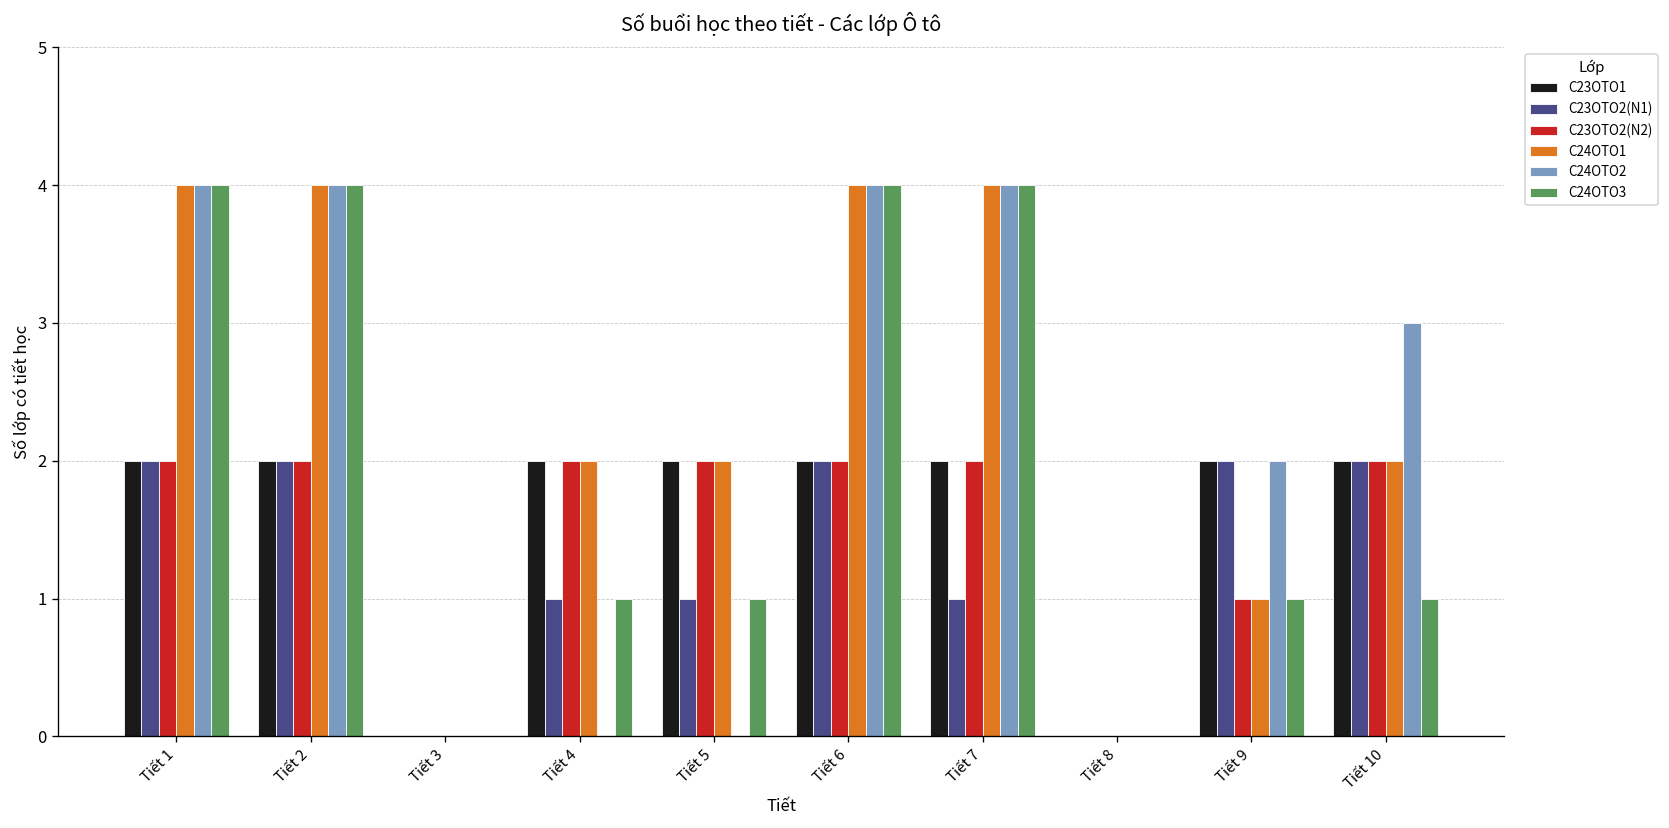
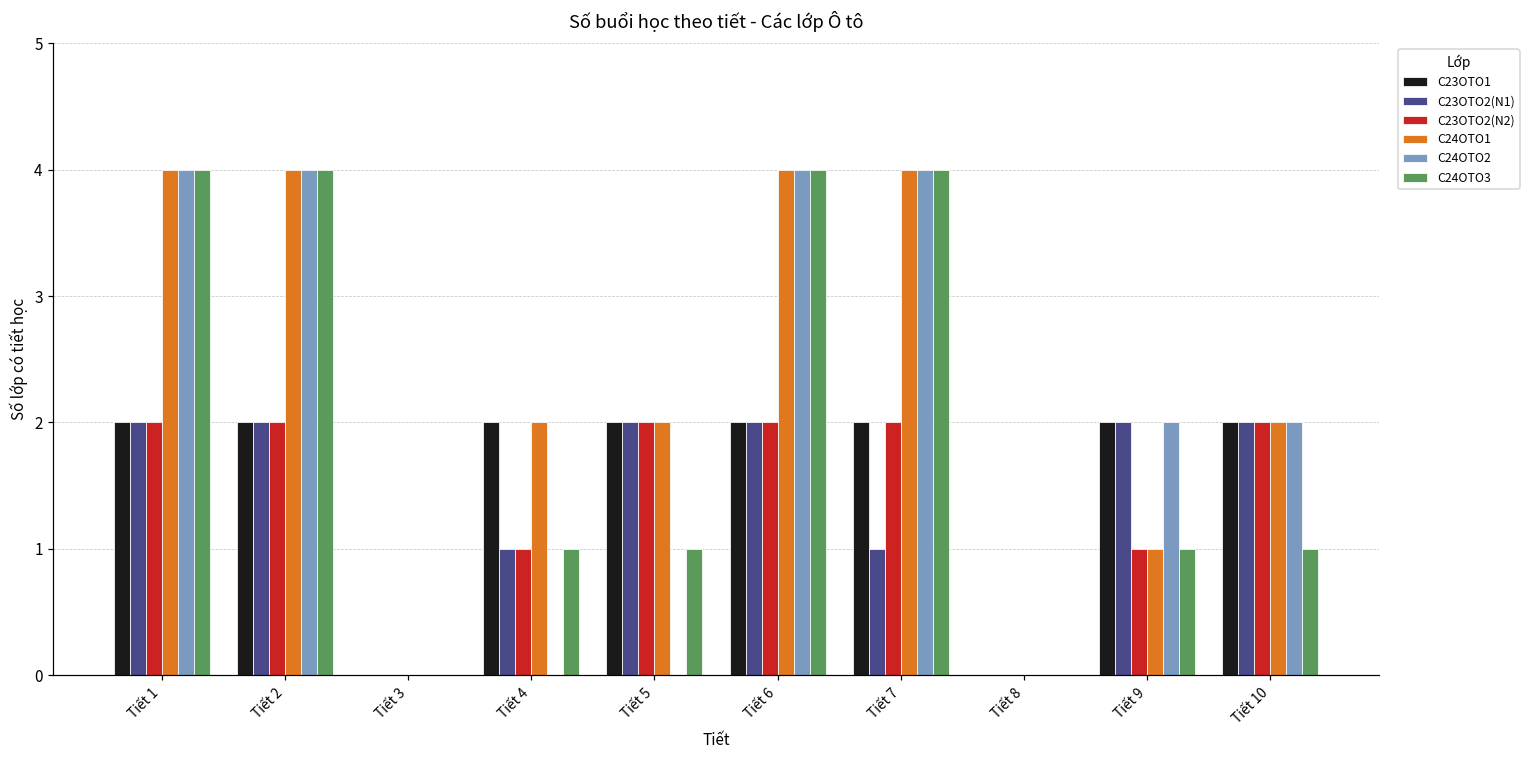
C23OTO2(N2), Tiết 4: 2 -> 1
C23OTO2(N1), Tiết 5: 1 -> 2
C24OTO2, Tiết 10: 3 -> 2
